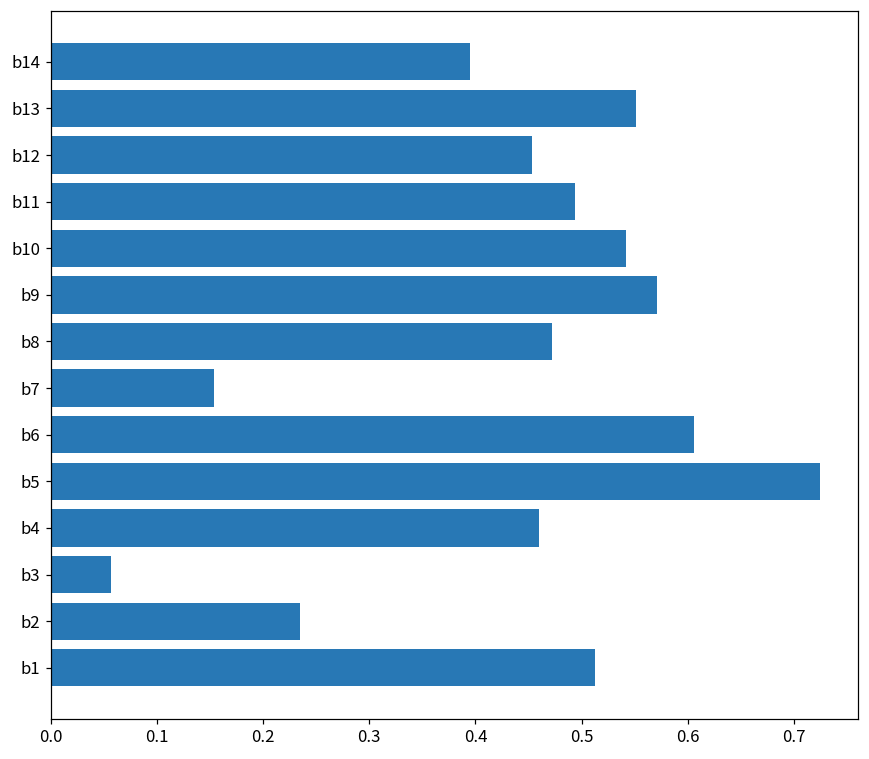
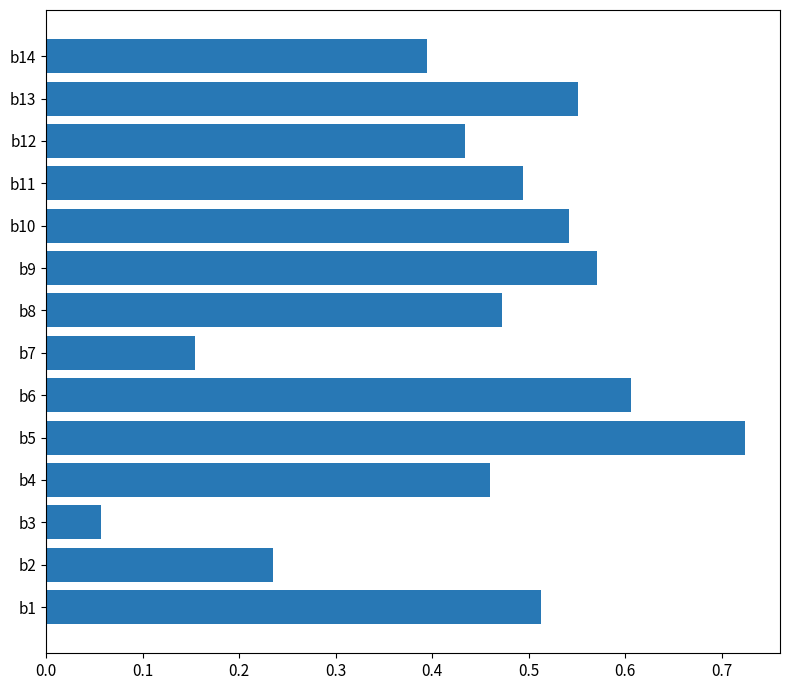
b12: 0.45 -> 0.43
